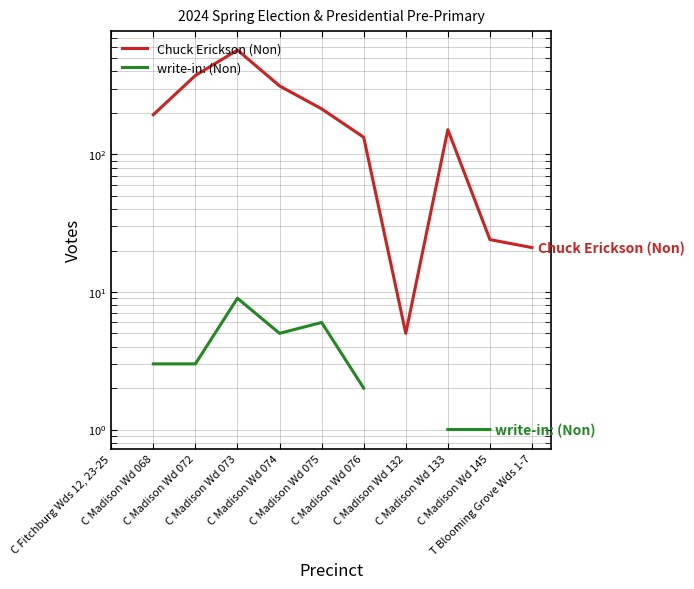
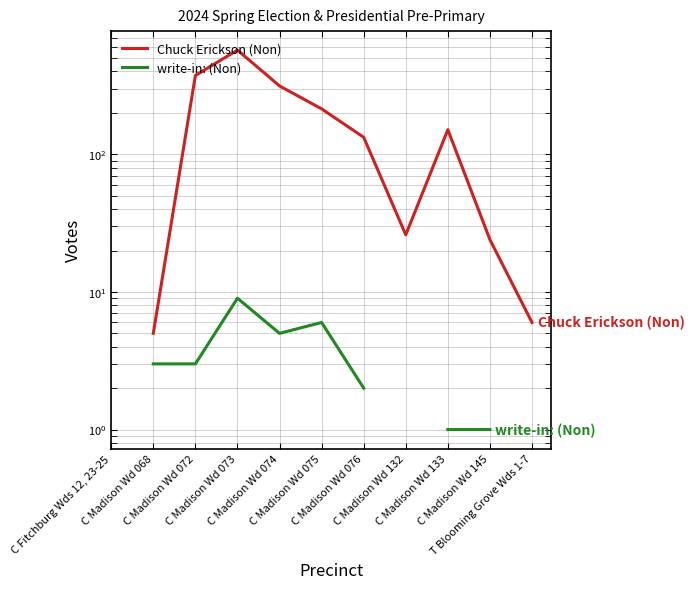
Chuck Erickson (Non), C Madison Wd 068: 190 -> 5
Chuck Erickson (Non), C Madison Wd 132: 5 -> 26
Chuck Erickson (Non), T Blooming Grove Wds 1-7: 21 -> 6
